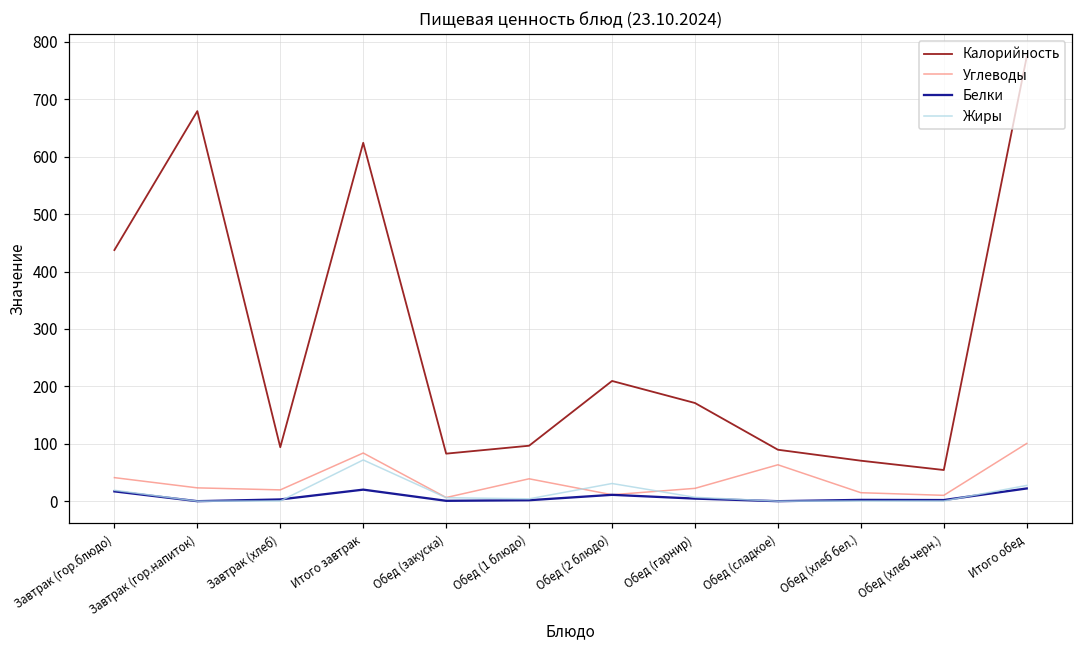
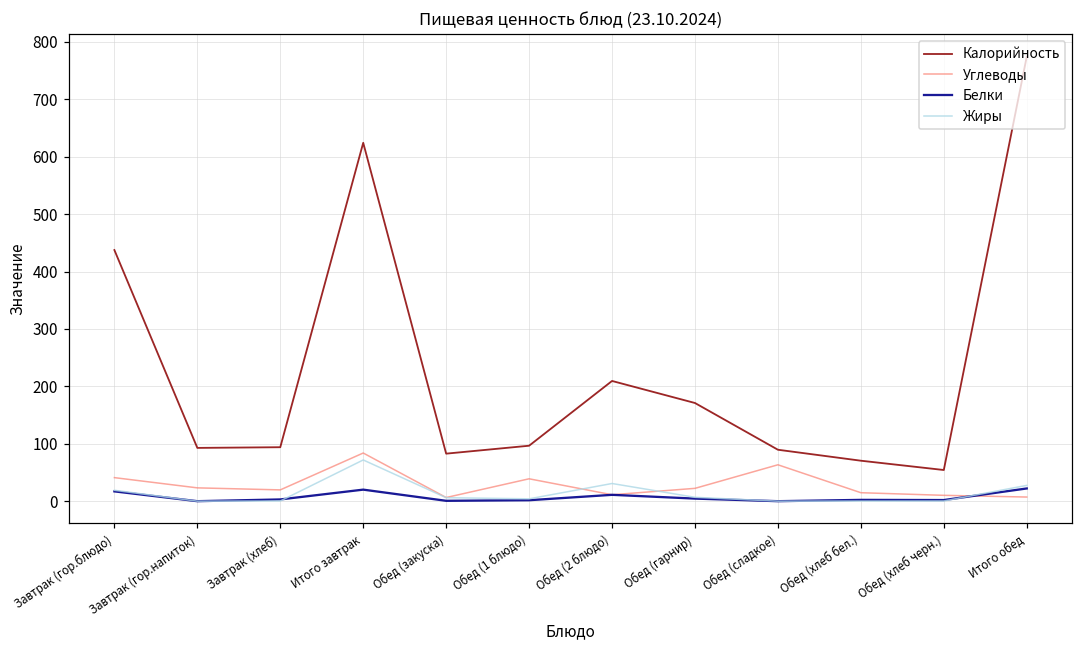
Калорийность, Завтрак (гор.напиток): 680 -> 90
Углеводы, Итого обед: 100 -> 10
